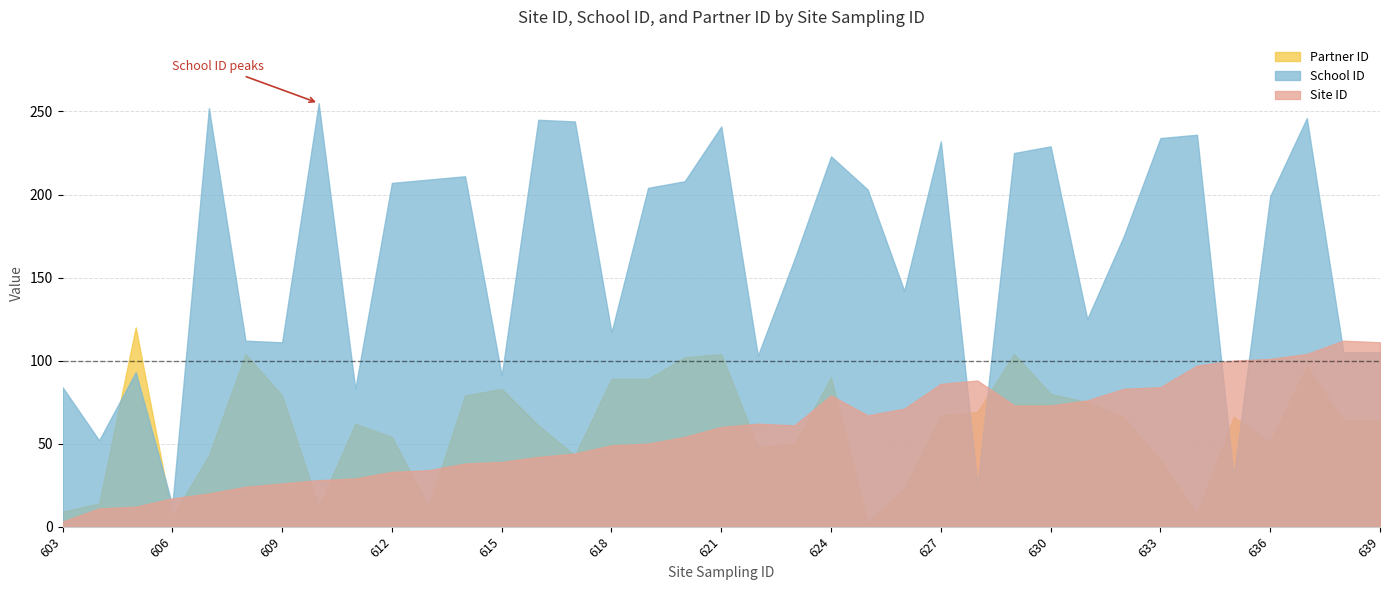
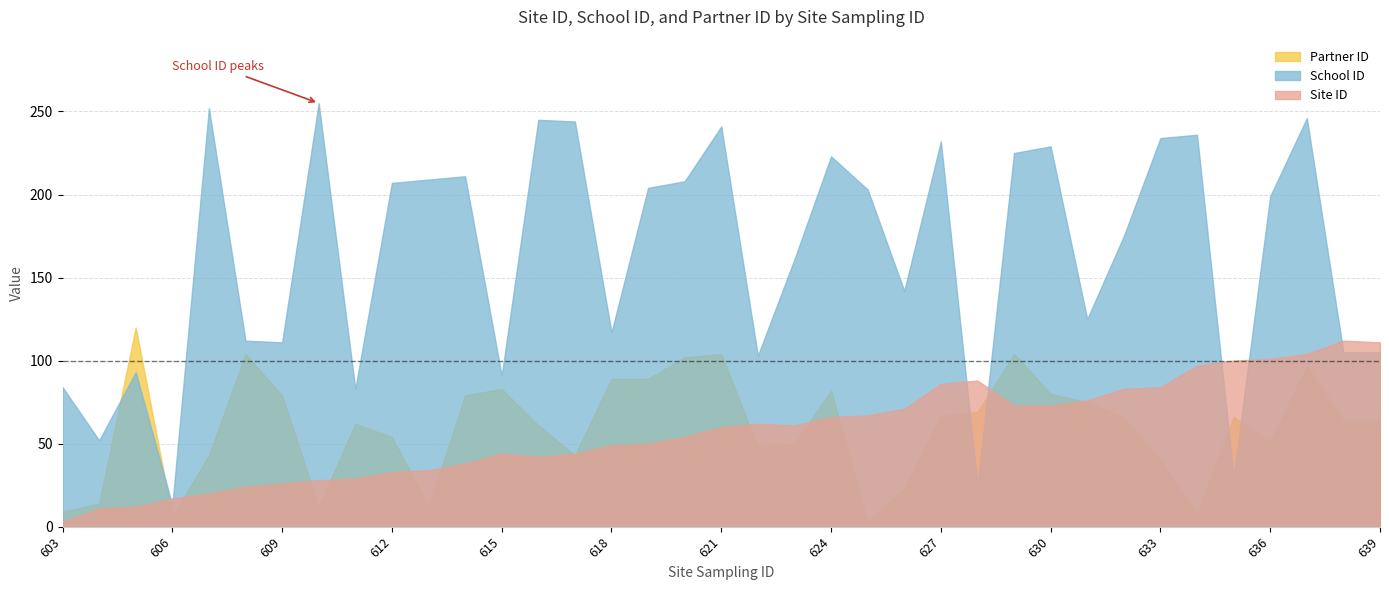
Site ID, 615: 39 -> 44
Partner ID, 624: 90 -> 82
Site ID, 624: 79 -> 66
